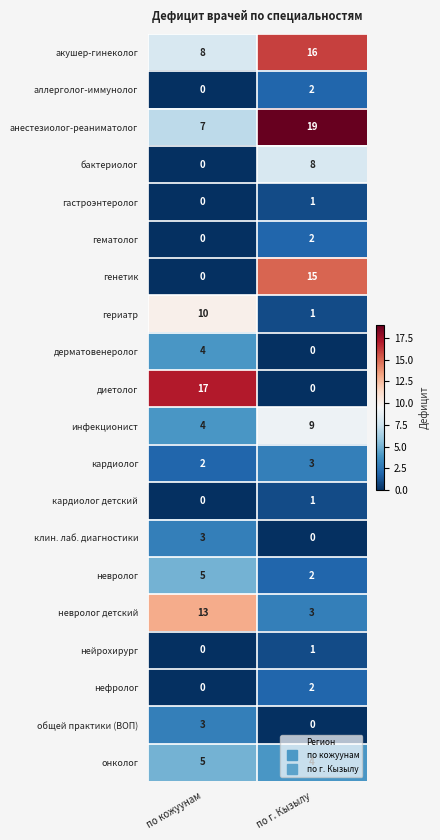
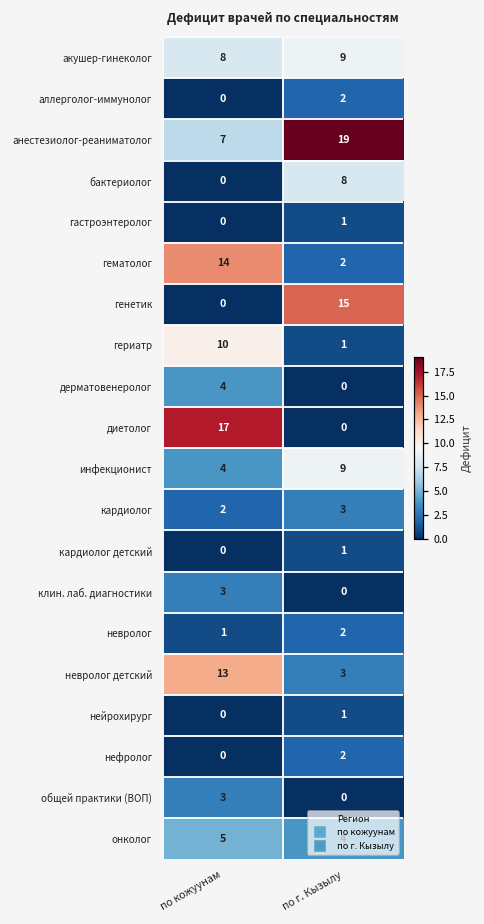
акушер-гинеколог, по г. Кызылу: 16 -> 9
гематолог, по кожуунам: 0 -> 14
невролог, по кожуунам: 5 -> 1
